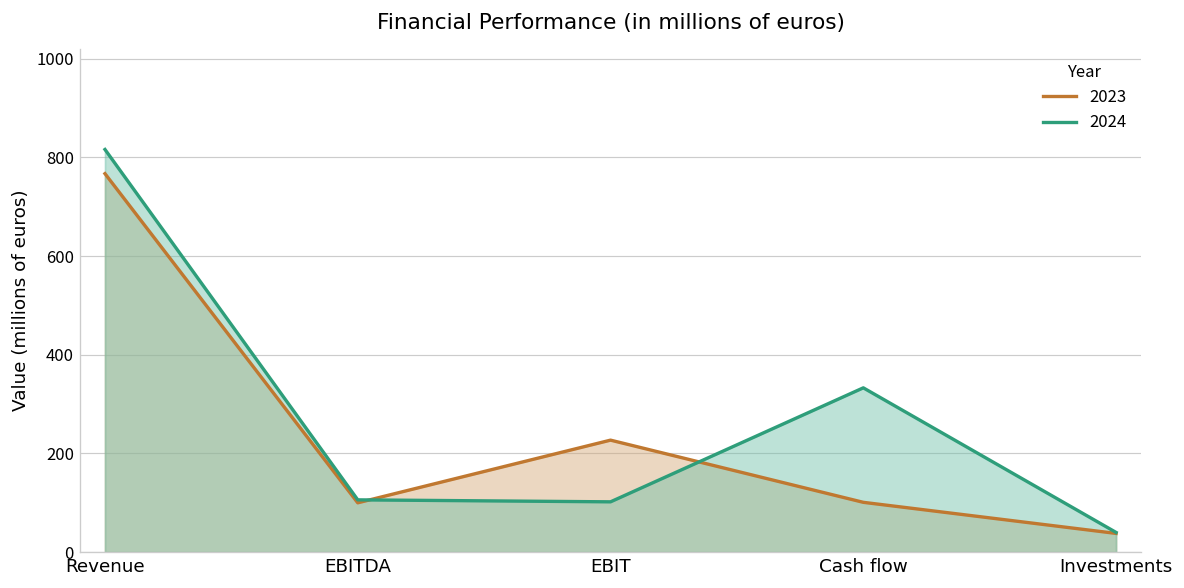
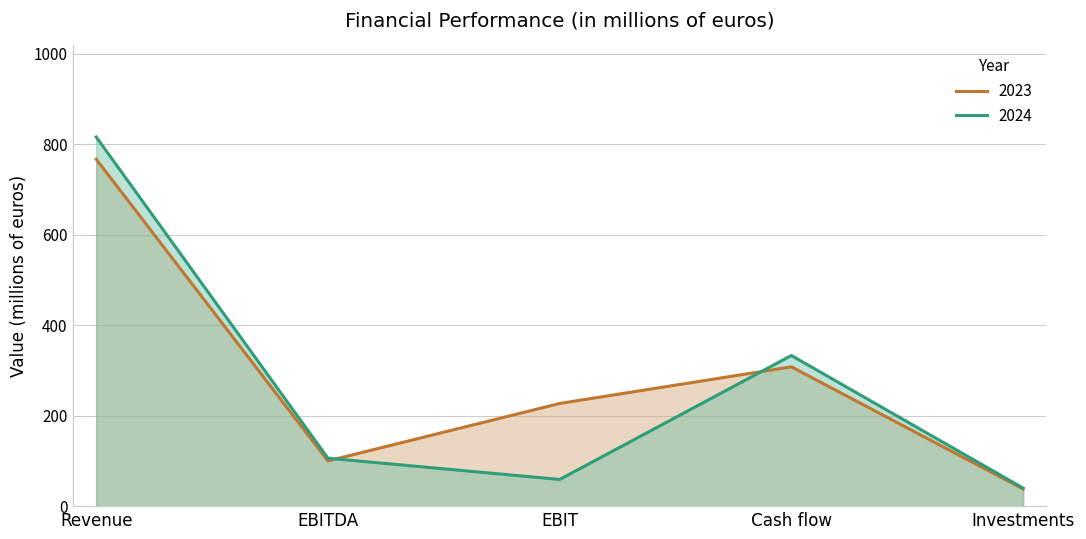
2024, EBIT: 100 -> 60
2023, Cash flow: 100 -> 310
